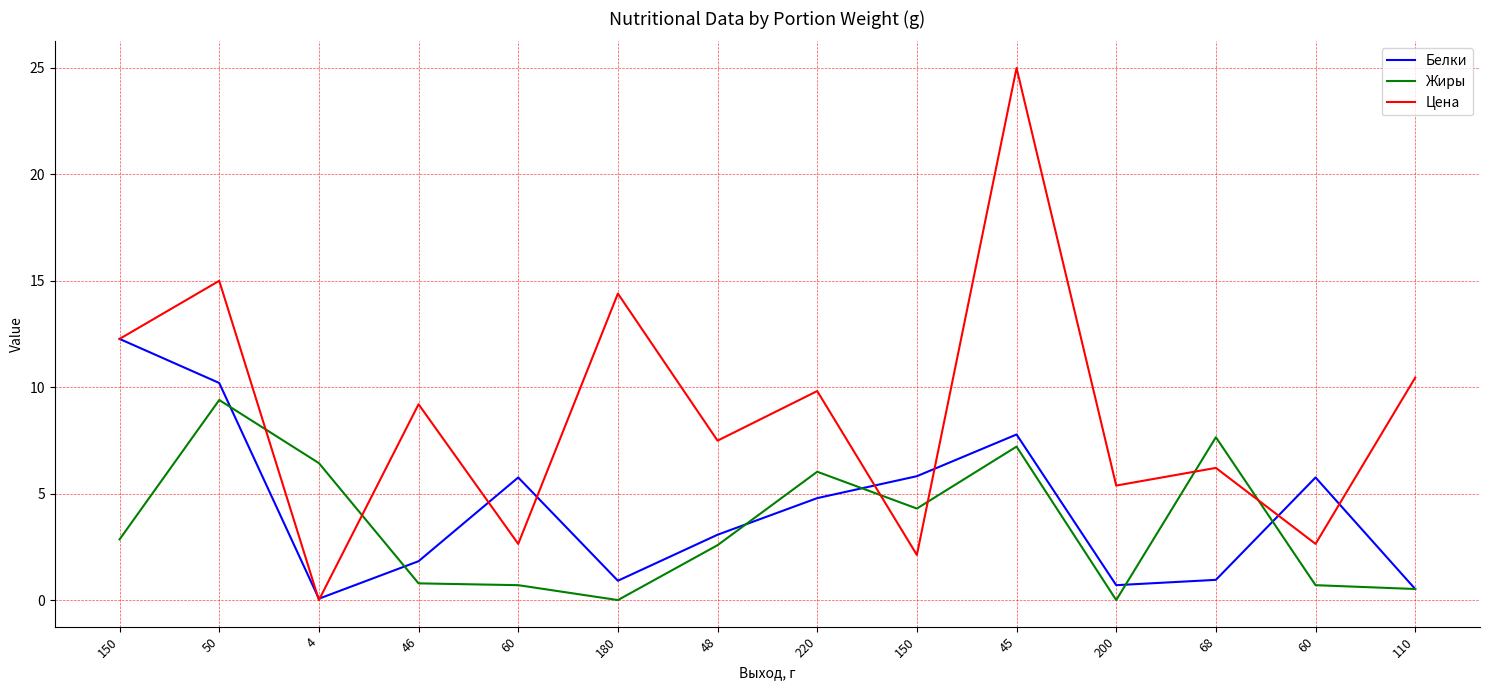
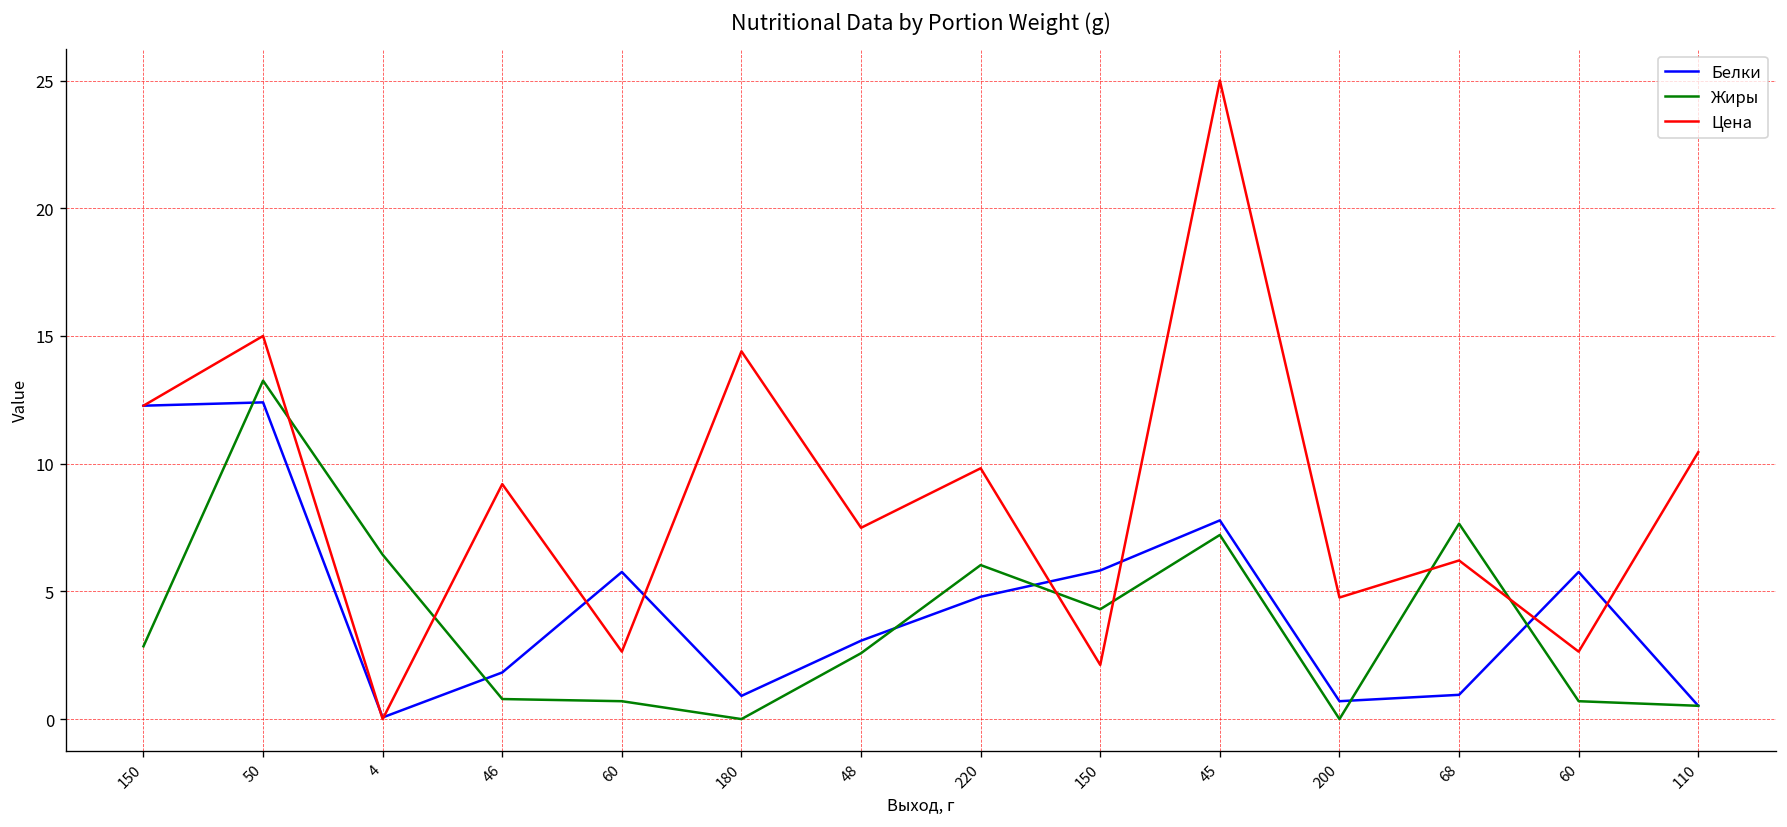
Белки, 50: 10.2 -> 12.4
Жиры, 50: 9.4 -> 13.3
Цена, 200: 5.4 -> 4.8
